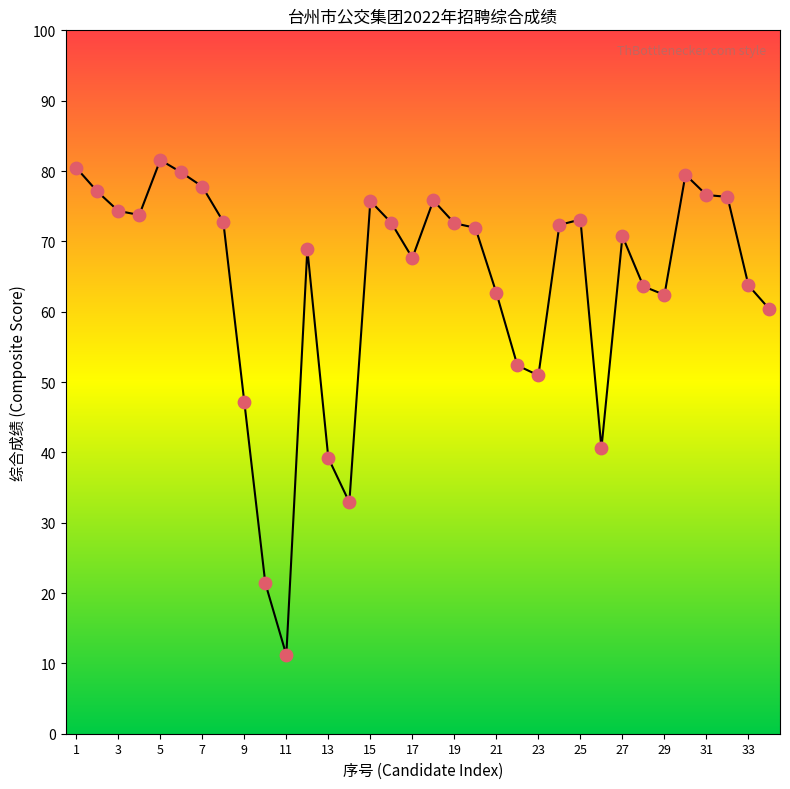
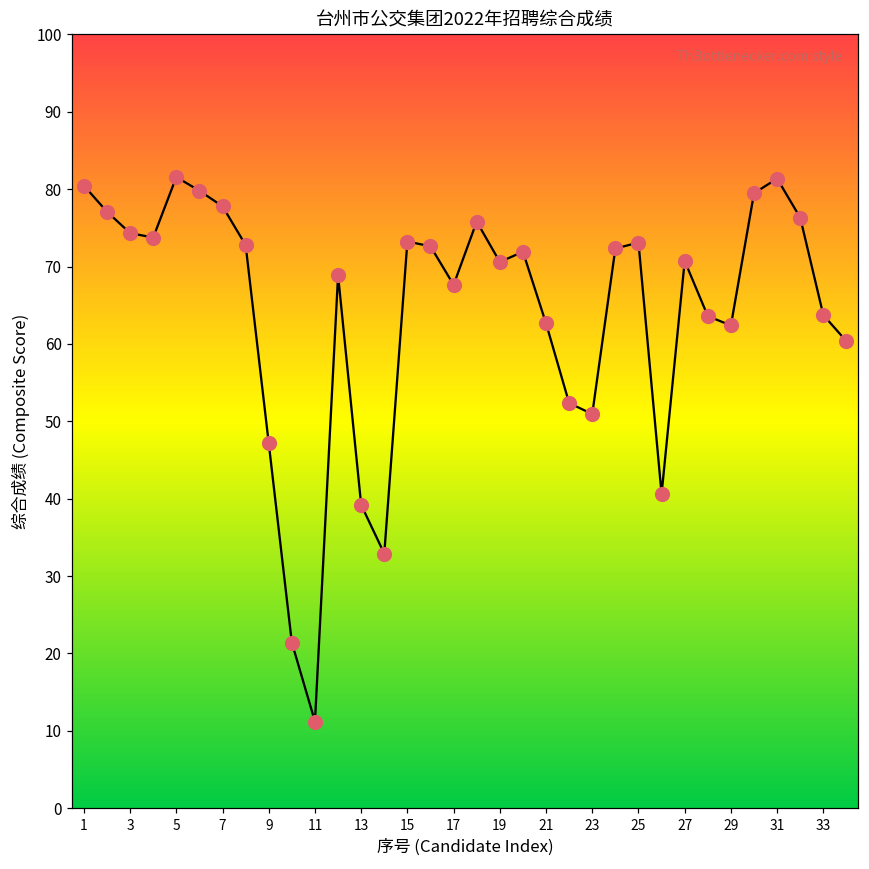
15: 76 -> 73
19: 73 -> 71
31: 77 -> 81
